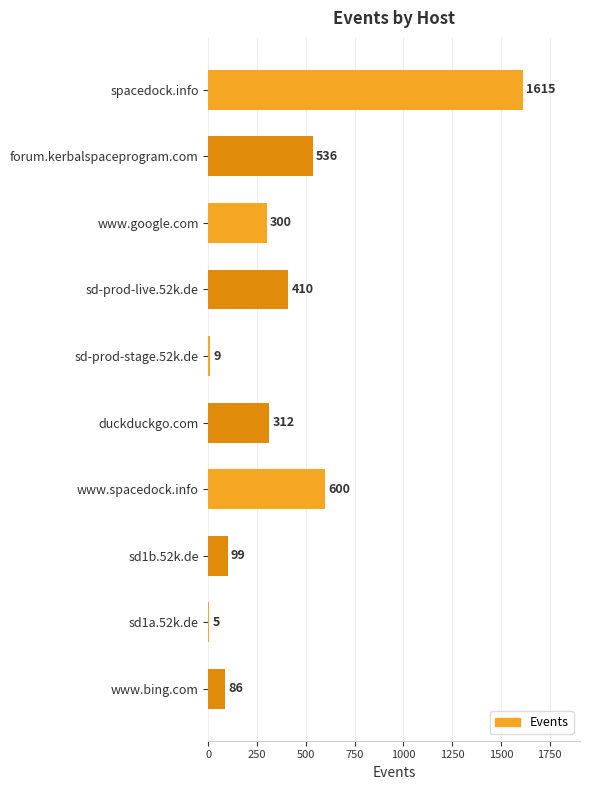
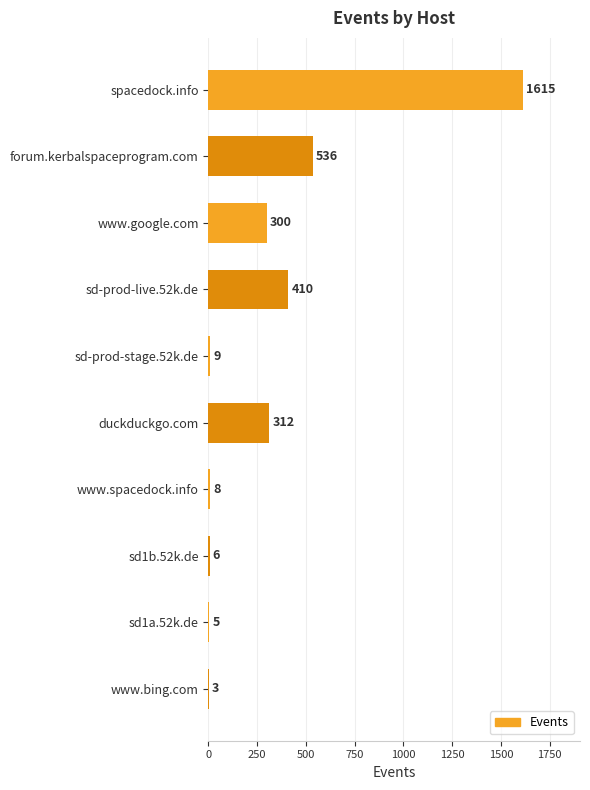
www.spacedock.info: 600 -> 8
sd1b.52k.de: 99 -> 6
www.bing.com: 86 -> 3
